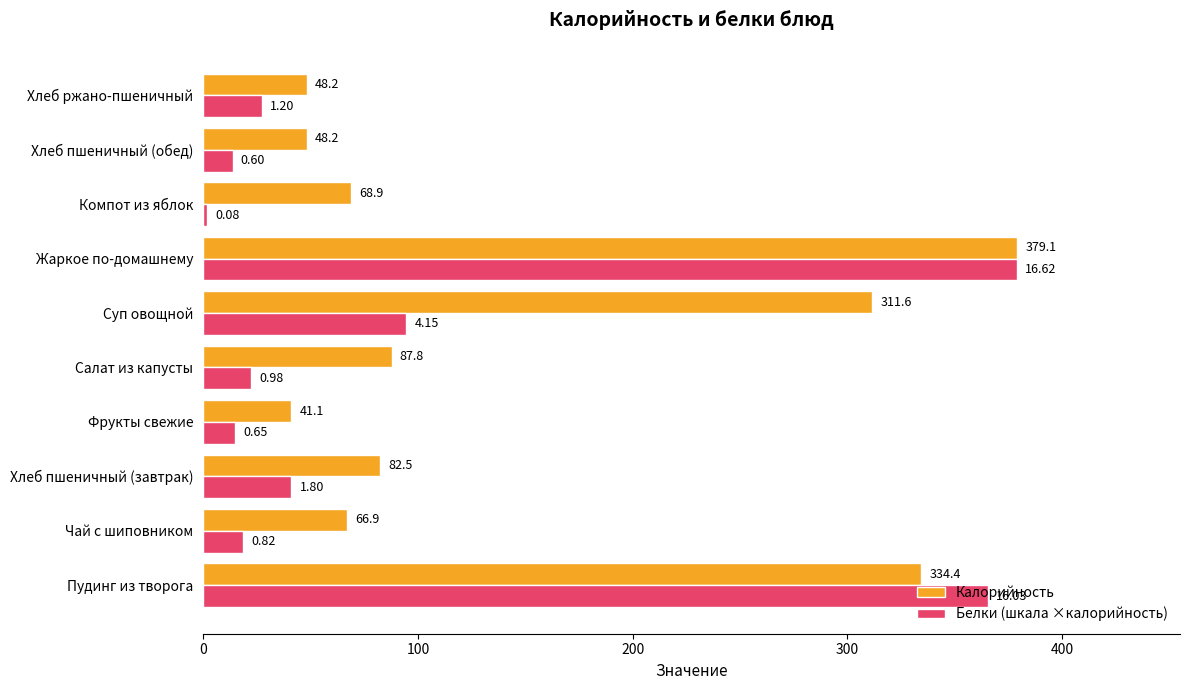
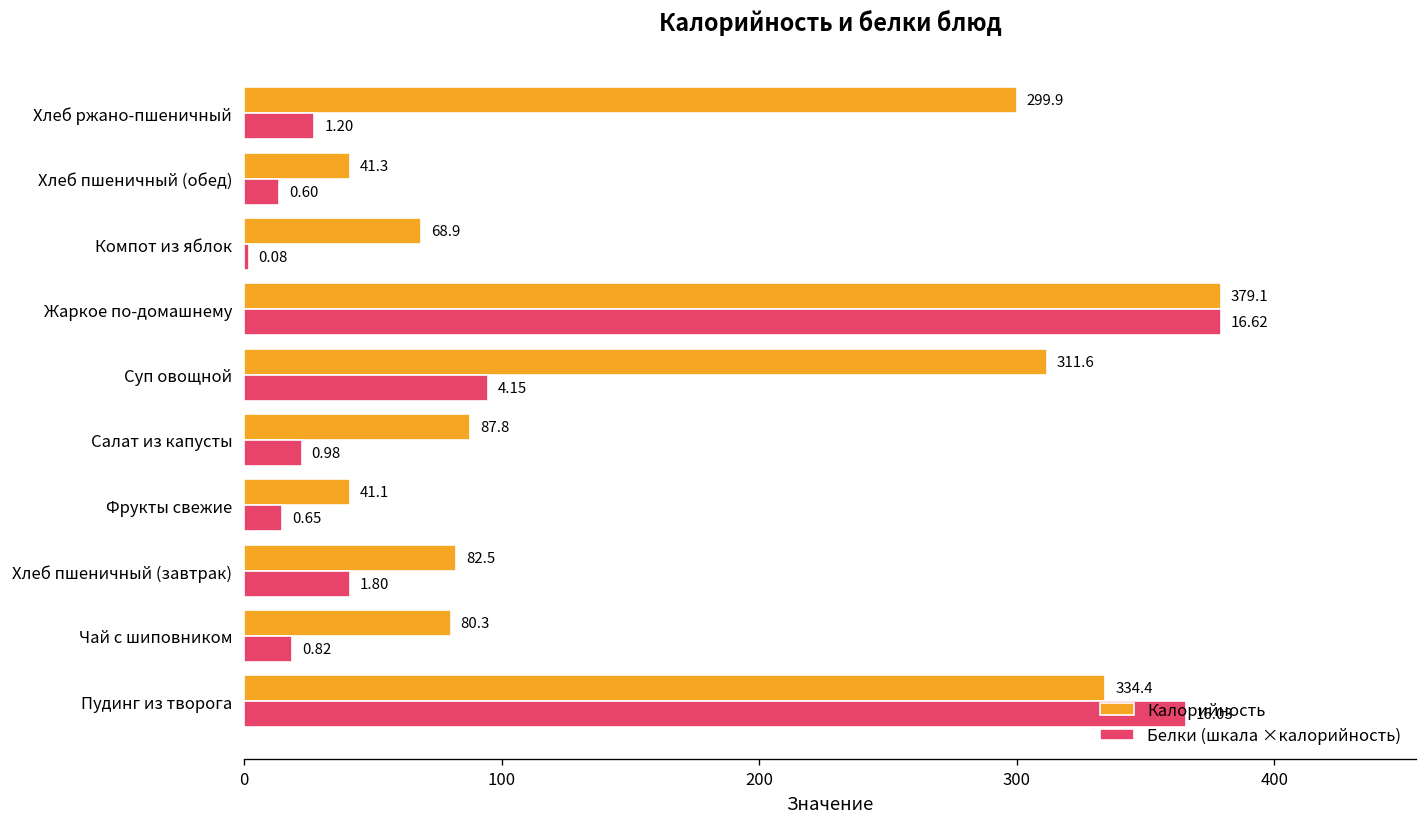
Калорийность, Хлеб ржано-пшеничный: 48.2 -> 299.9
Калорийность, Хлеб пшеничный (обед): 48.2 -> 41.3
Калорийность, Чай с шиповником: 66.9 -> 80.3
